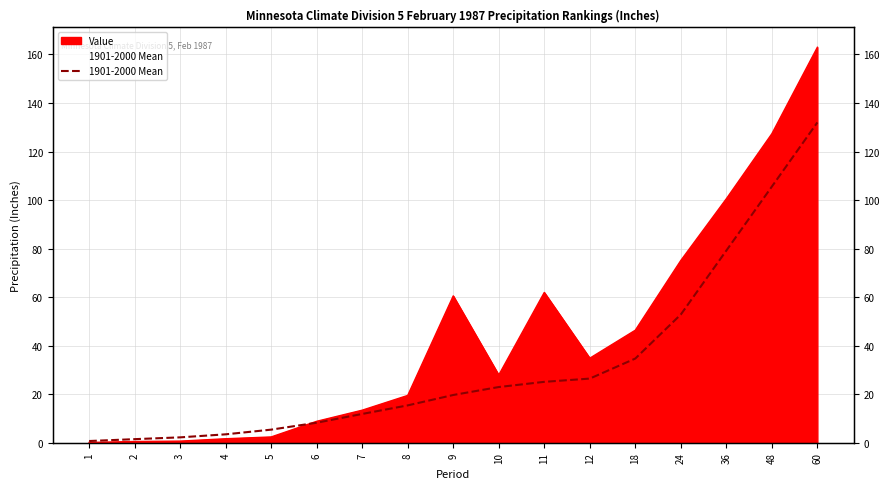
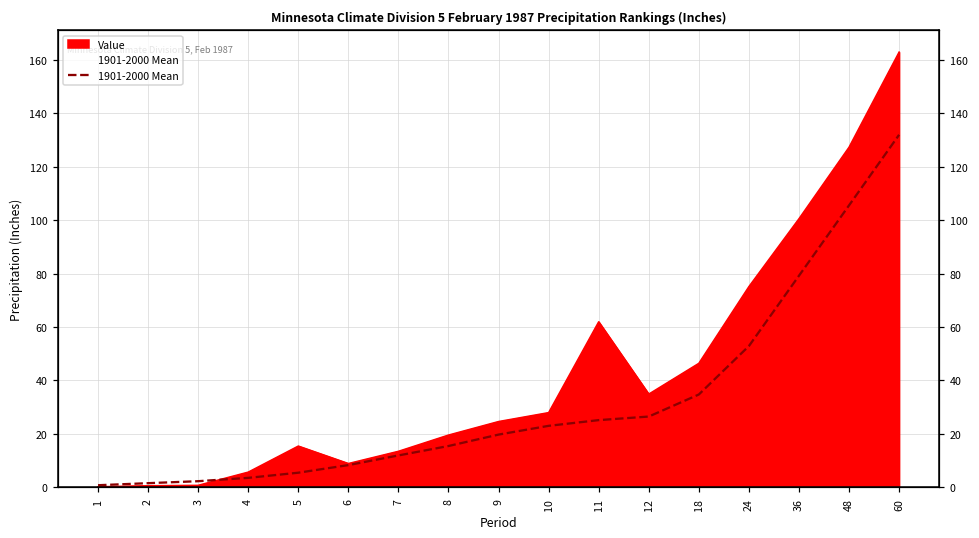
Value, 4: 2 -> 6
Value, 5: 2 -> 15
Value, 9: 61 -> 25
